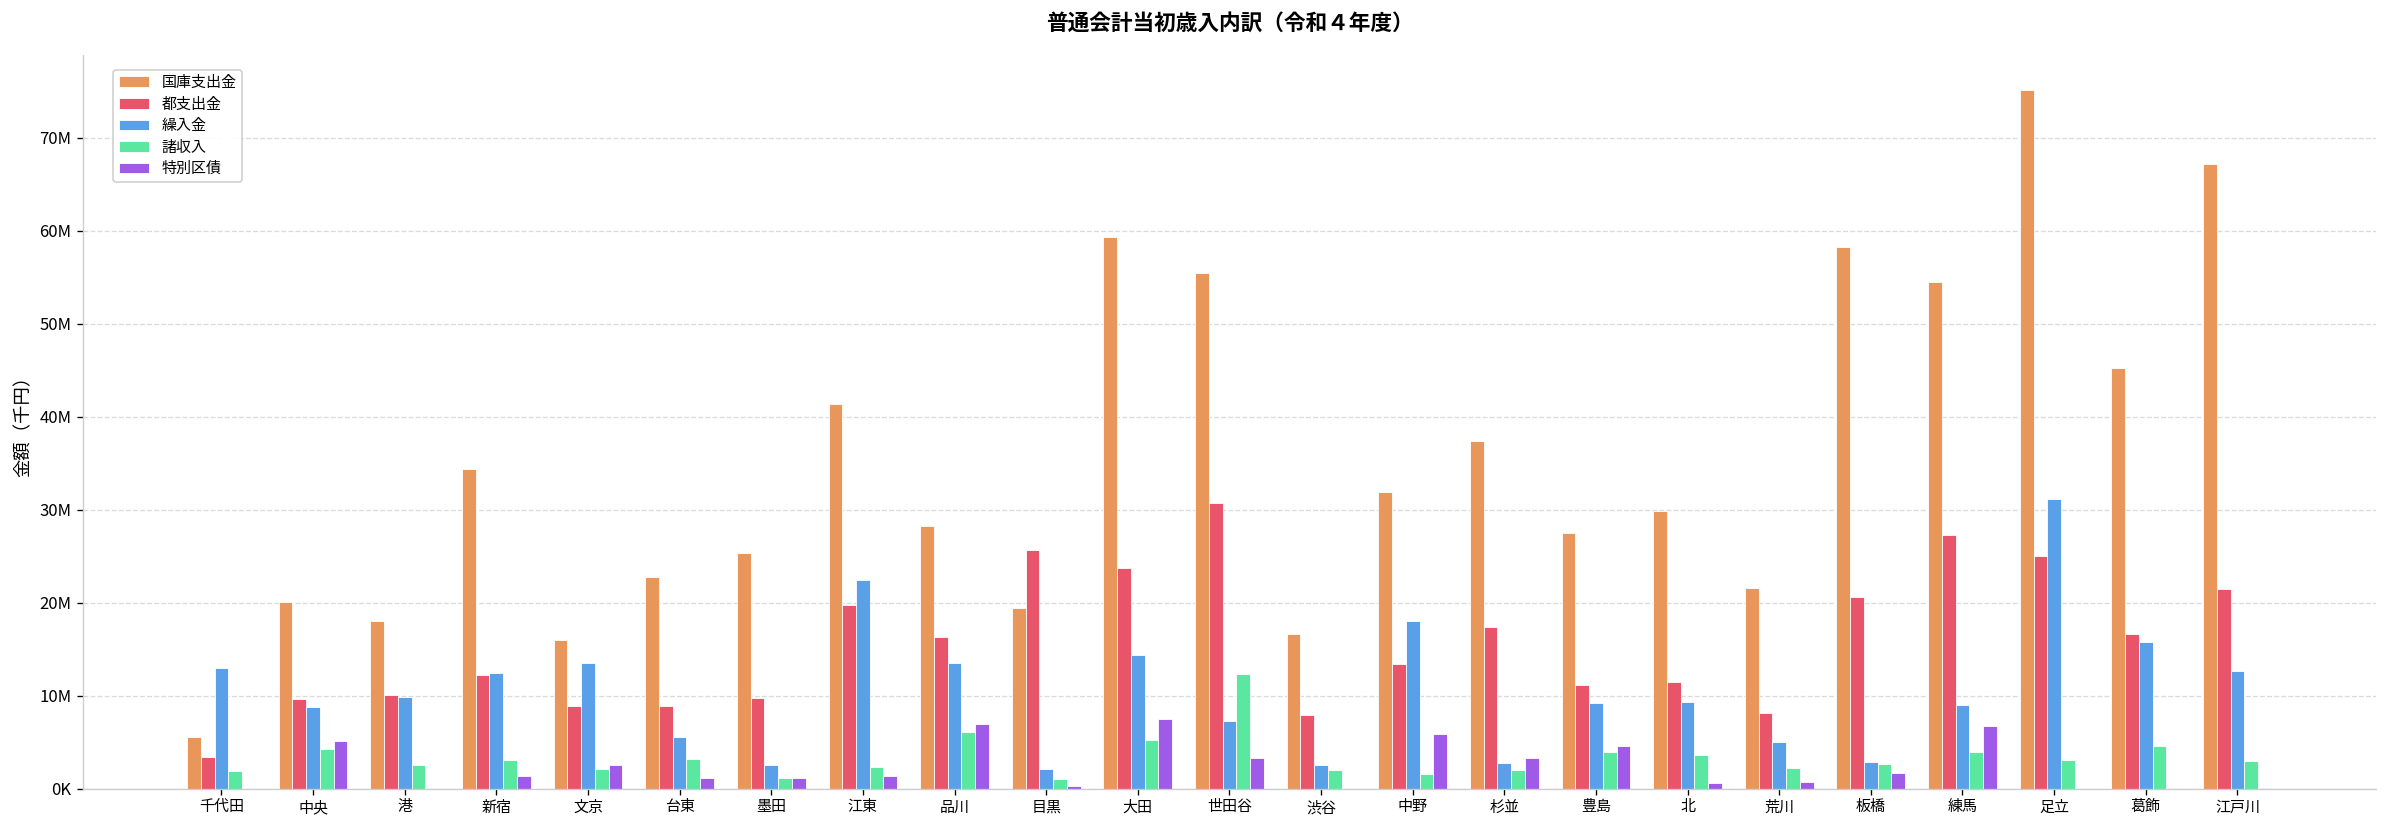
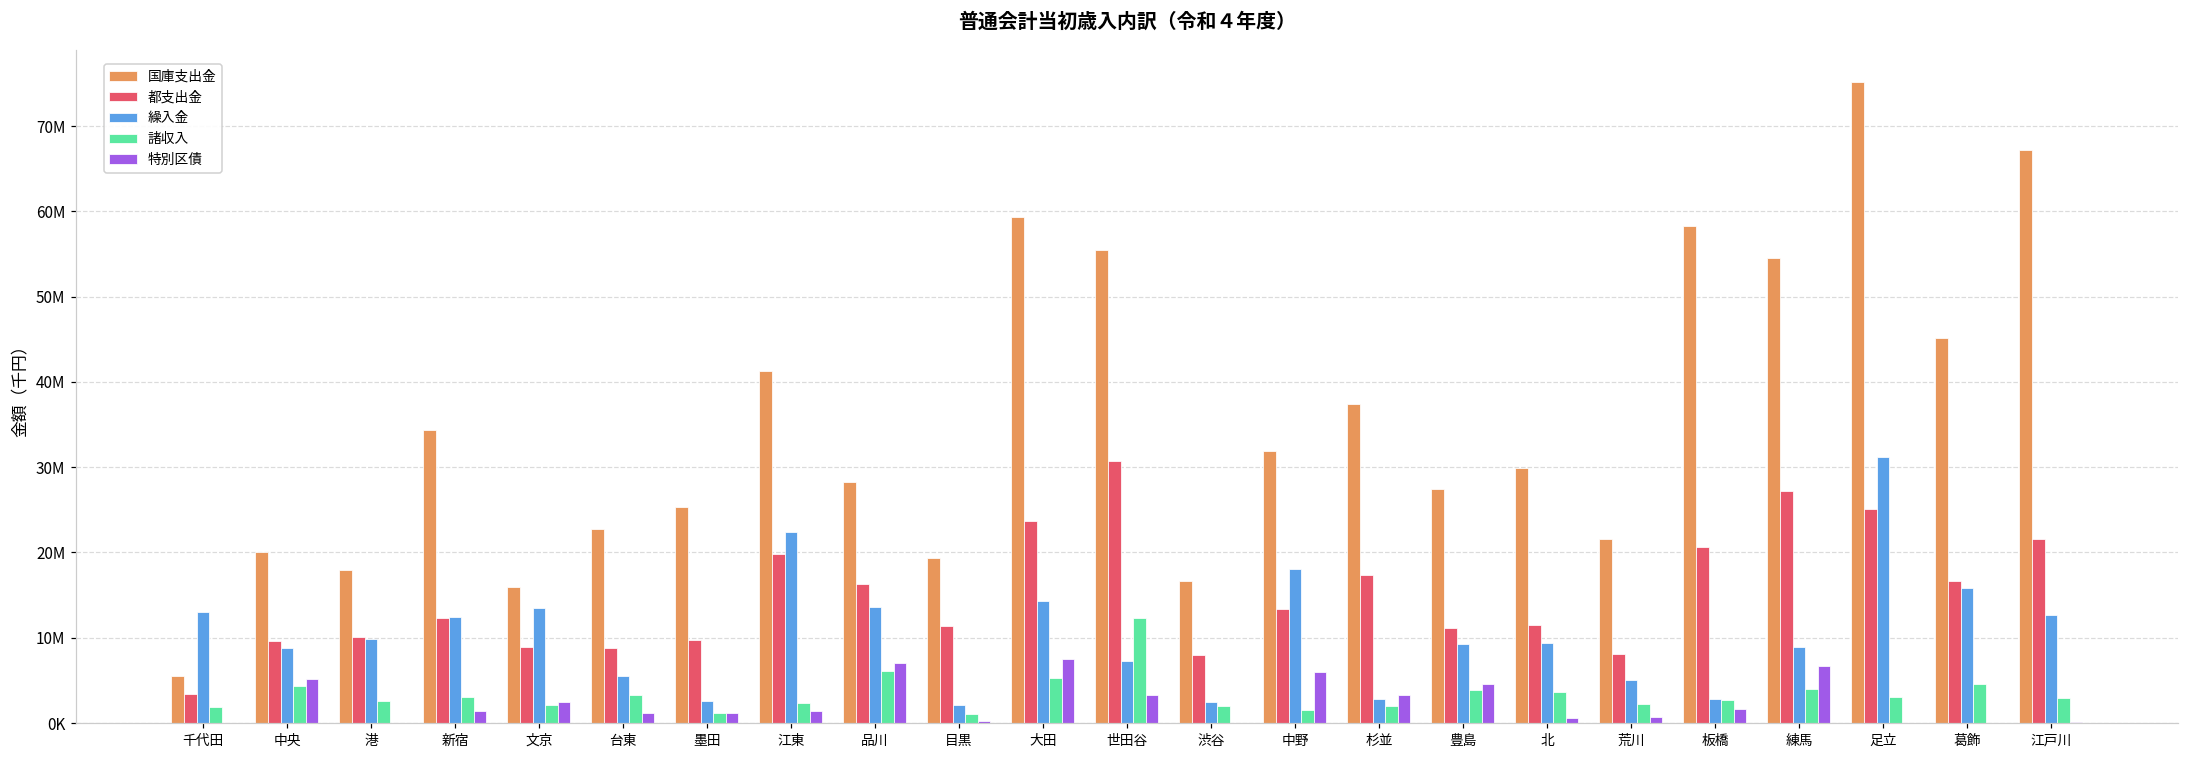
都支出金, 目黒: 26000000 -> 11000000
